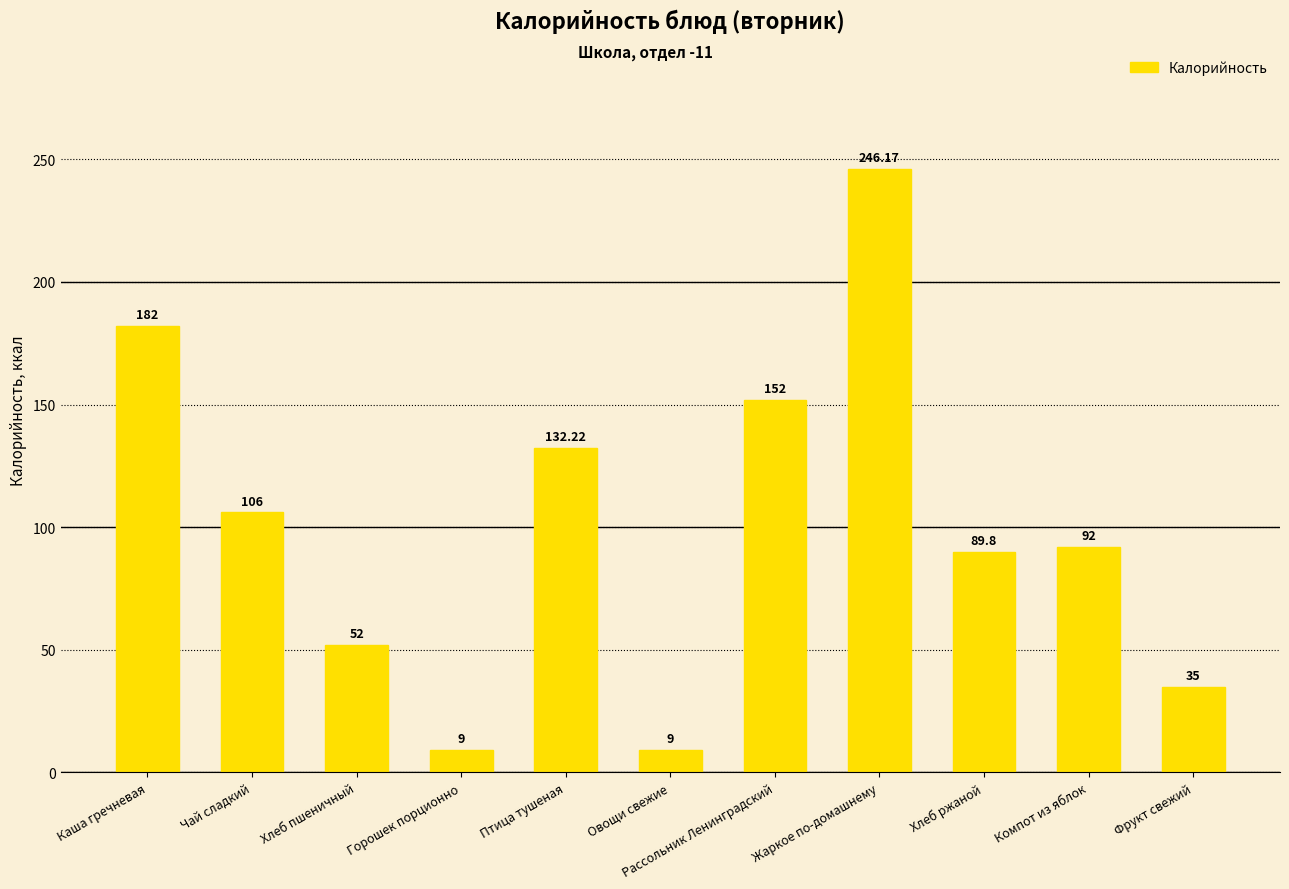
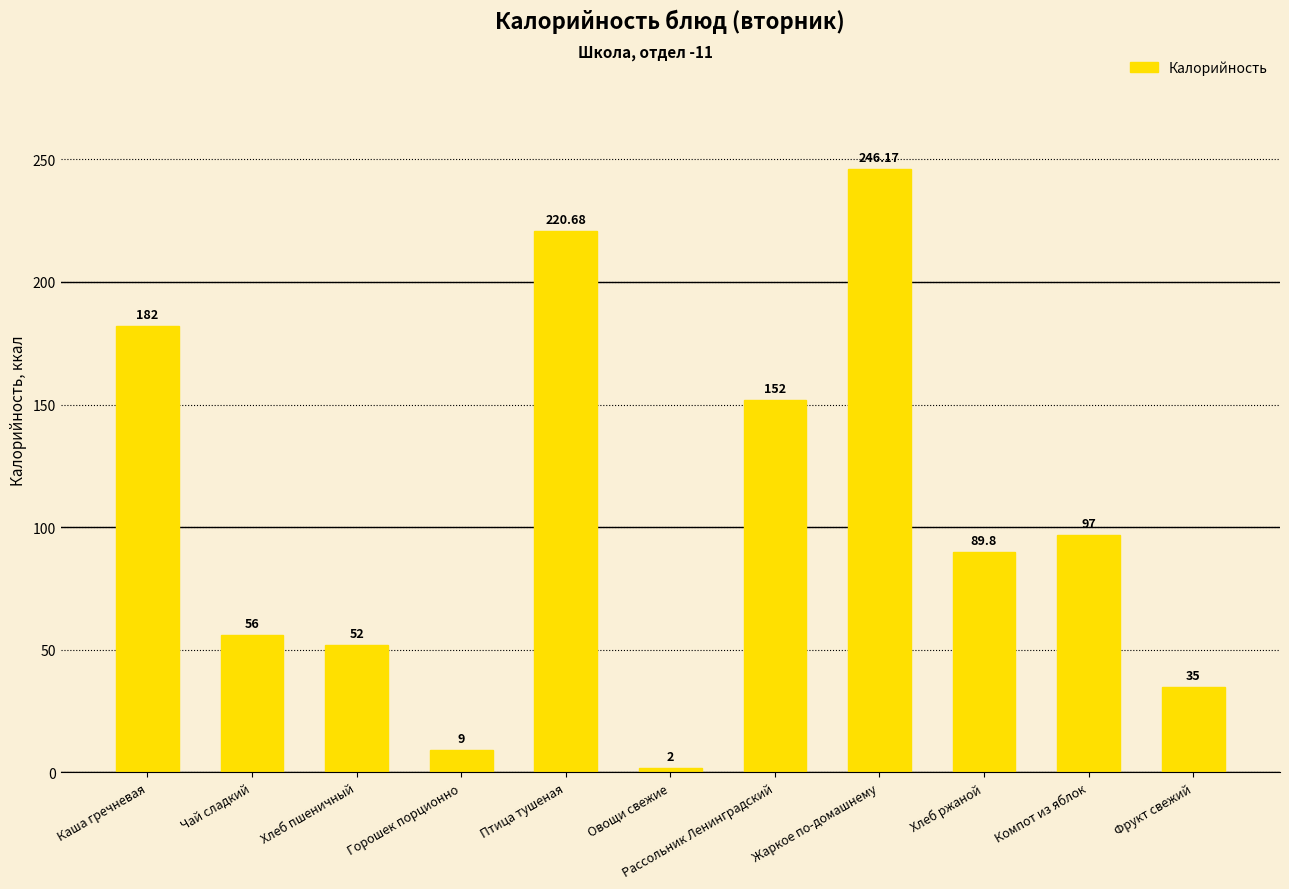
Чай сладкий: 106 -> 56
Птица тушеная: 132.22 -> 220.68
Овощи свежие: 9 -> 2
Компот из яблок: 92 -> 97
